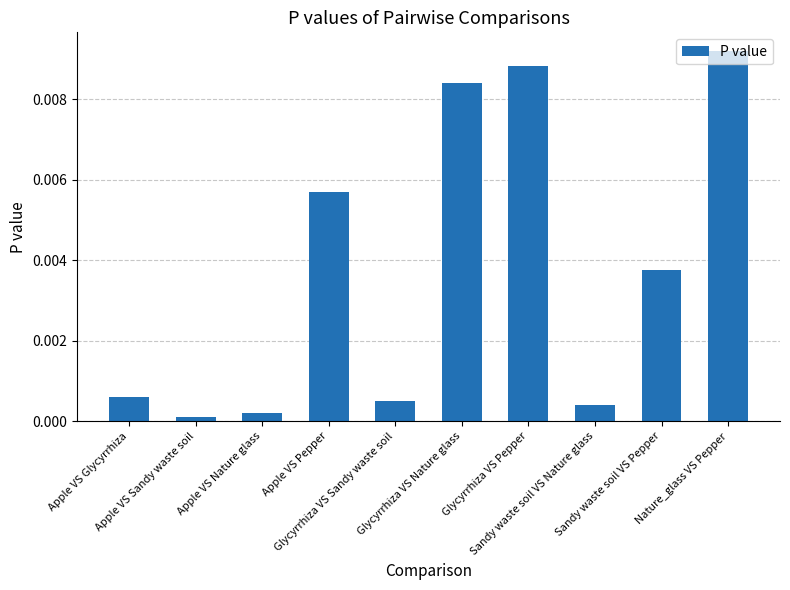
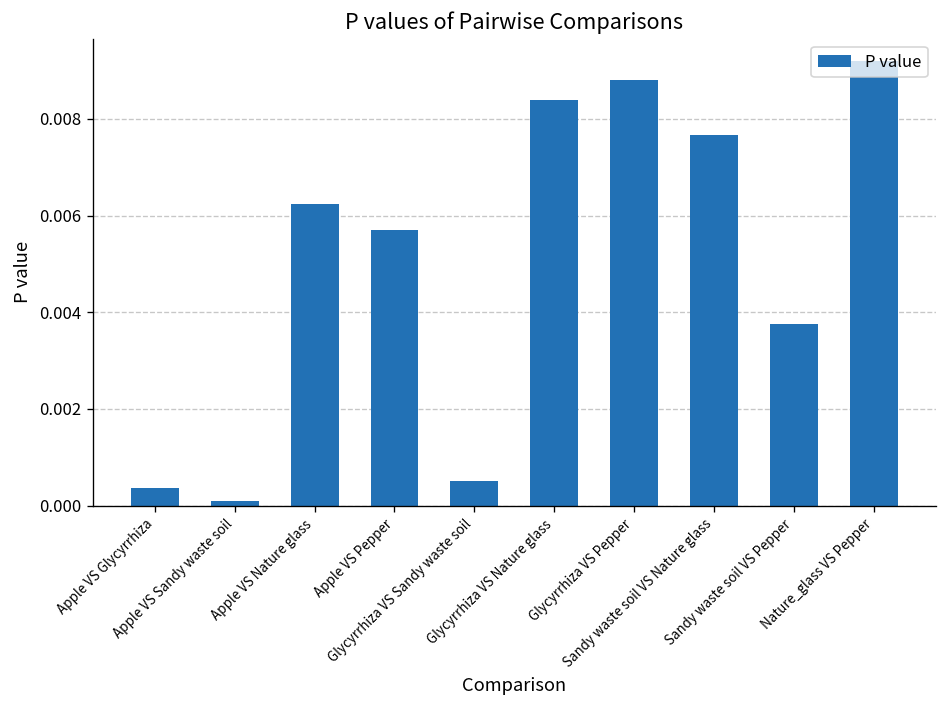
Apple VS Glycyrrhiza: 0.0006 -> 0.0004
Apple VS Nature glass: 0.0002 -> 0.0062
Sandy waste soil VS Nature glass: 0.0004 -> 0.0077
